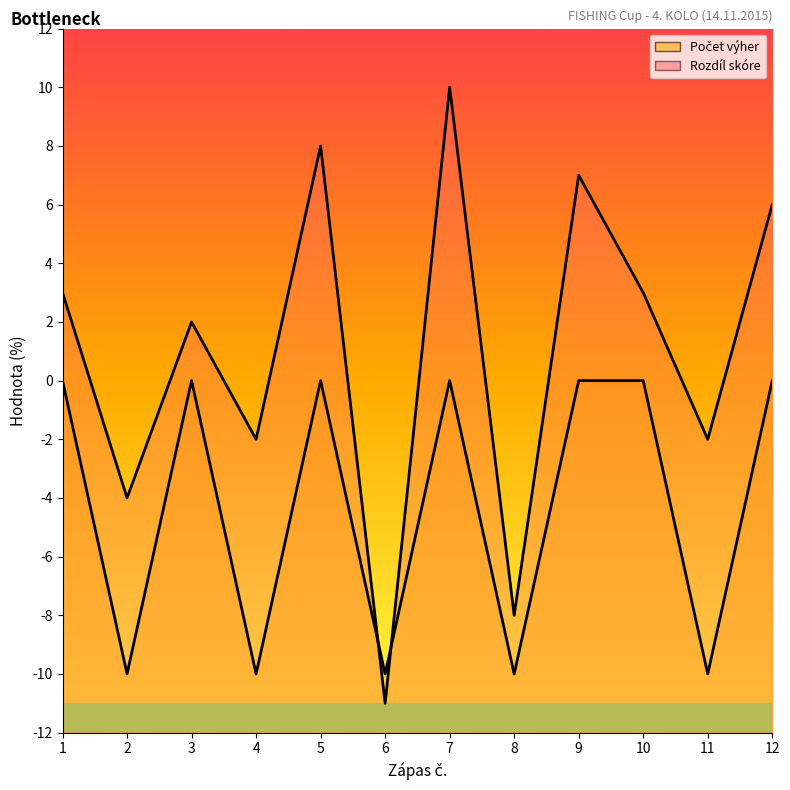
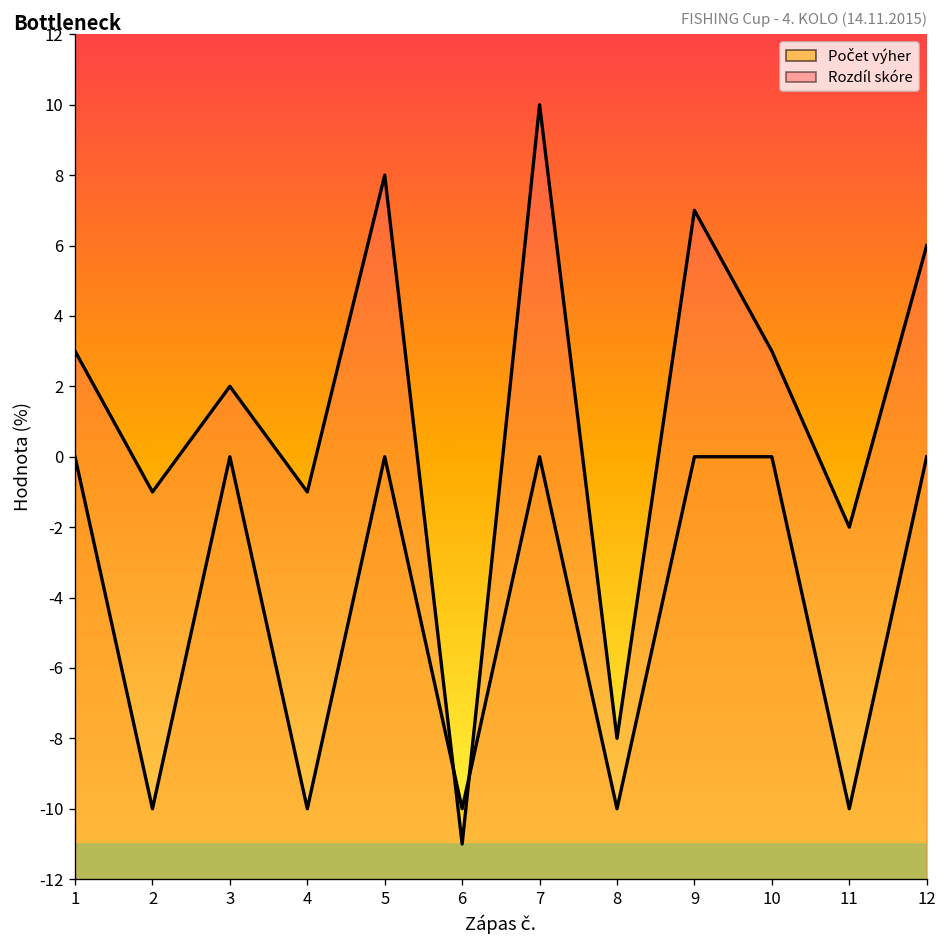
Rozdíl skóre, 2: -4 -> -1
Rozdíl skóre, 4: -2 -> -1
